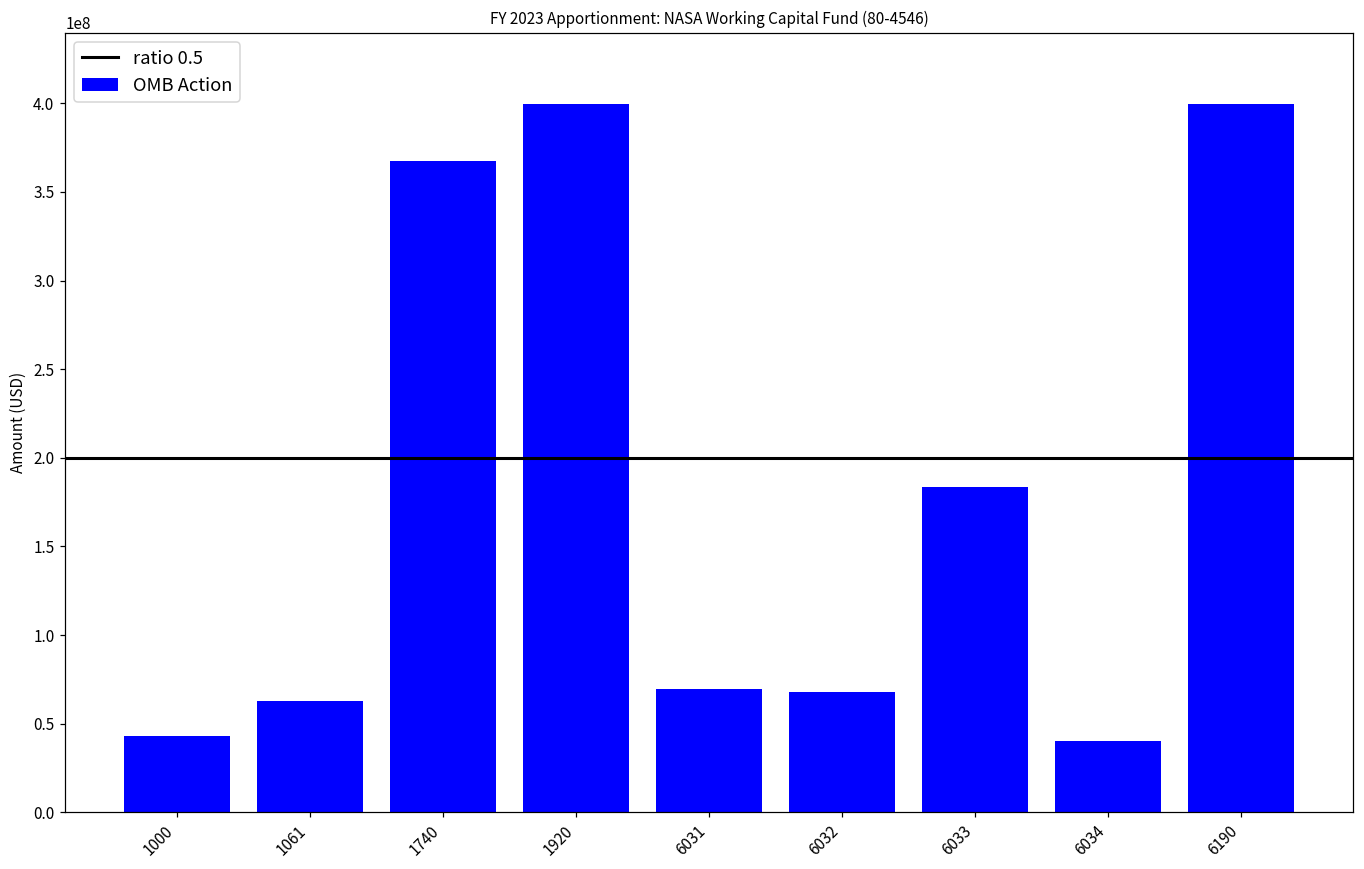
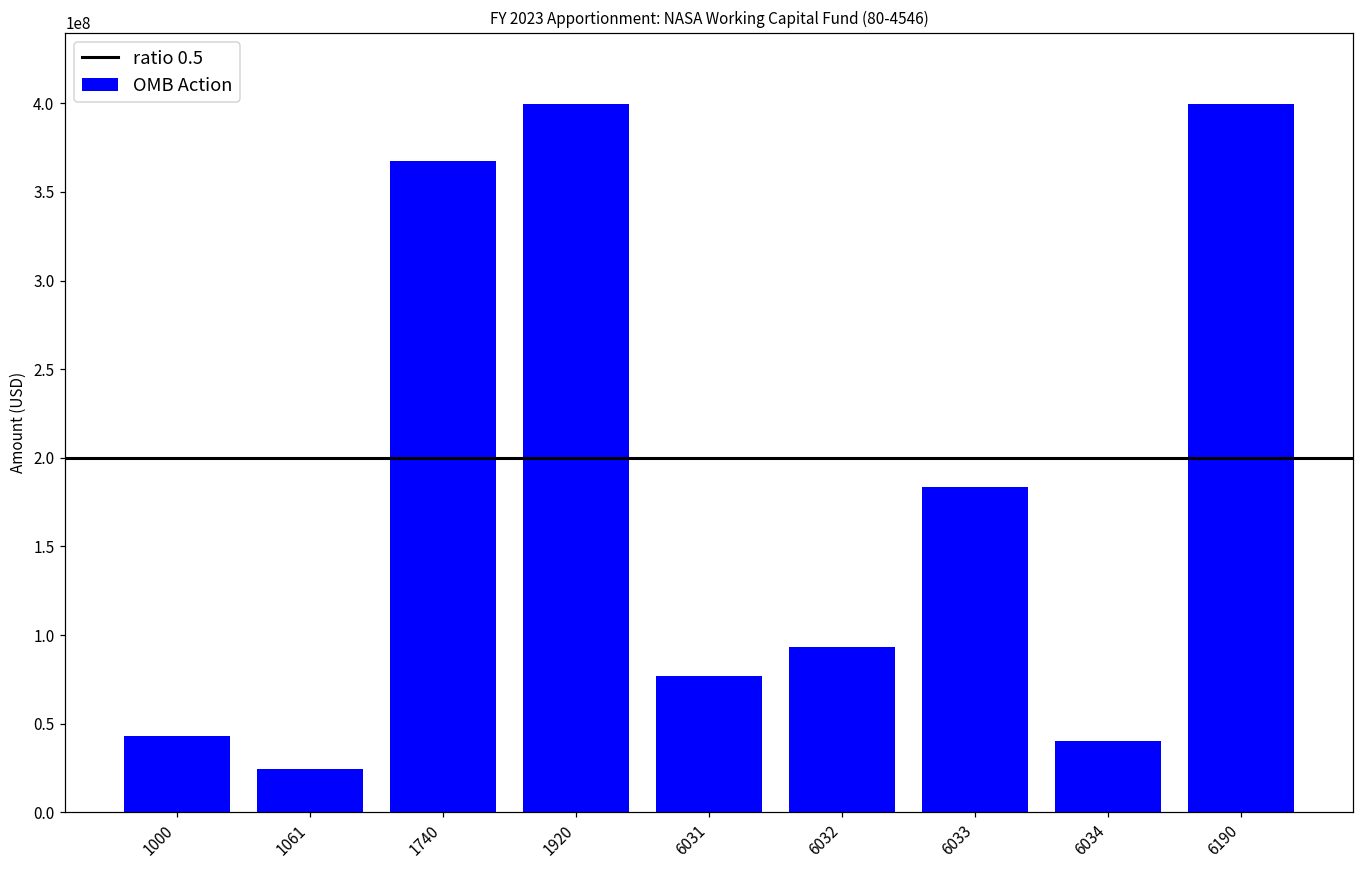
1061: 63000000 -> 24000000
6031: 69000000 -> 77000000
6032: 68000000 -> 93000000
